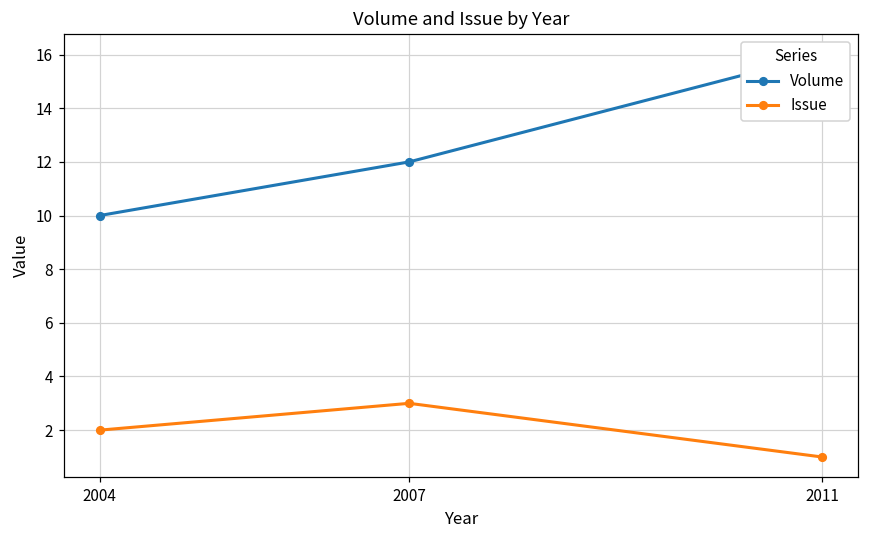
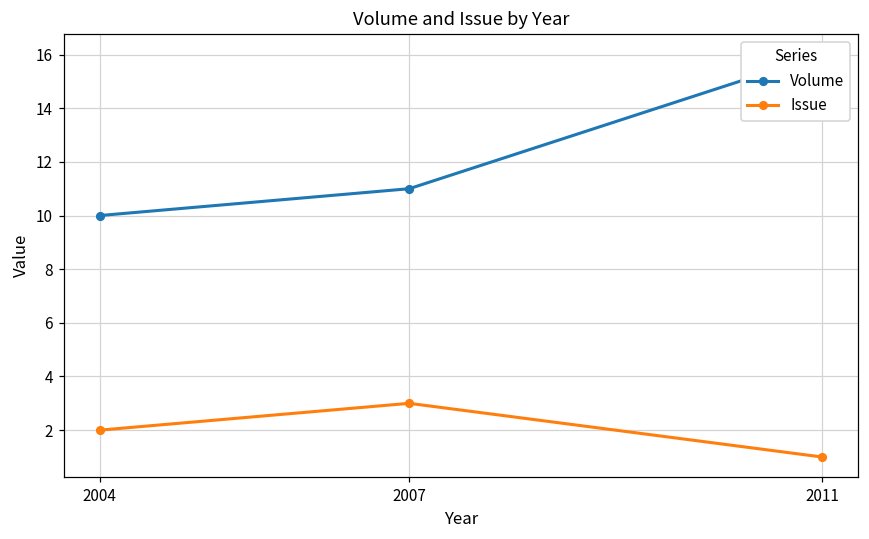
Volume, 2007: 12 -> 11
